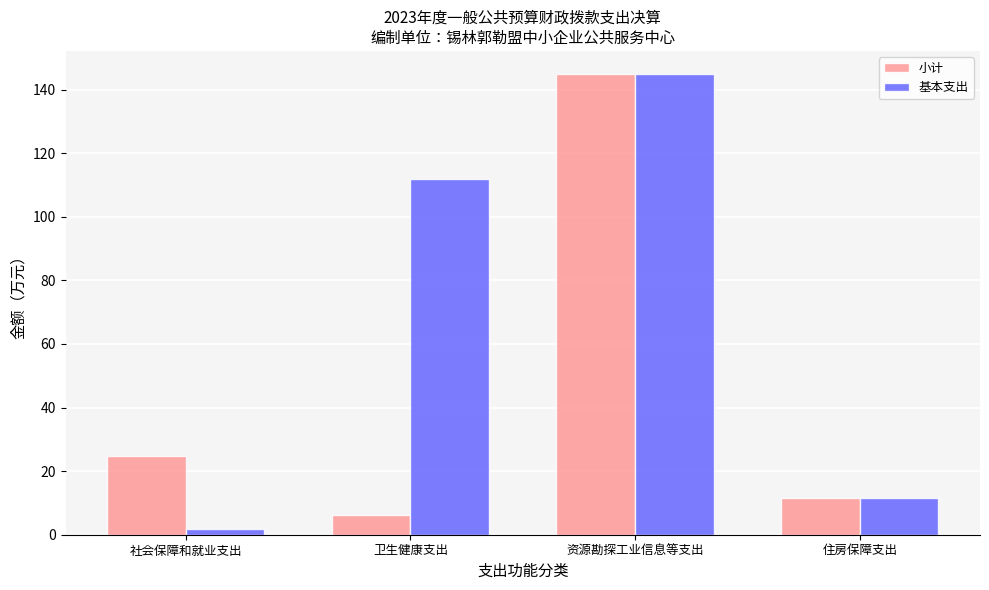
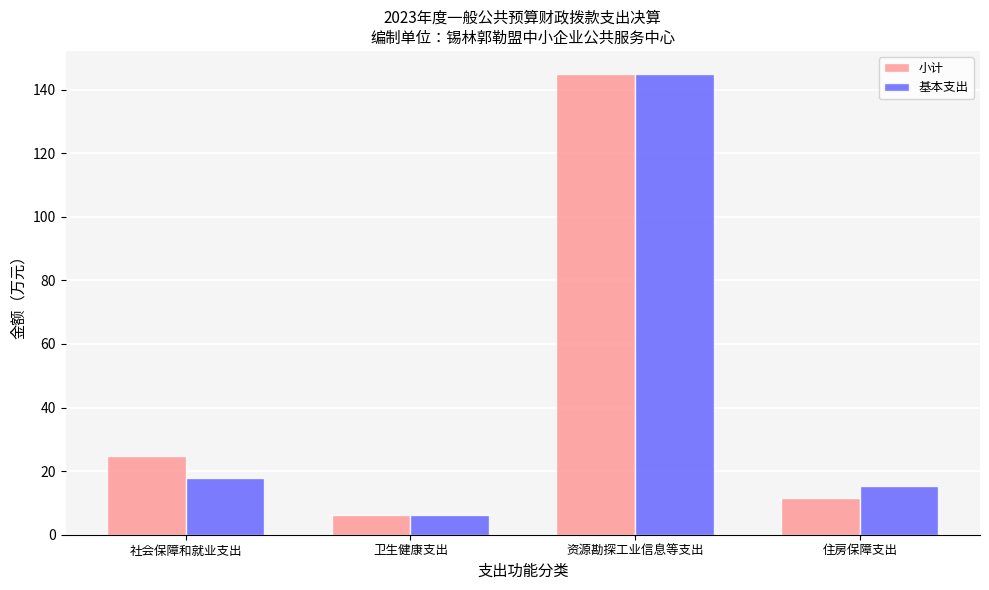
基本支出, 社会保障和就业支出: 2 -> 18
基本支出, 卫生健康支出: 112 -> 6
基本支出, 住房保障支出: 12 -> 15
